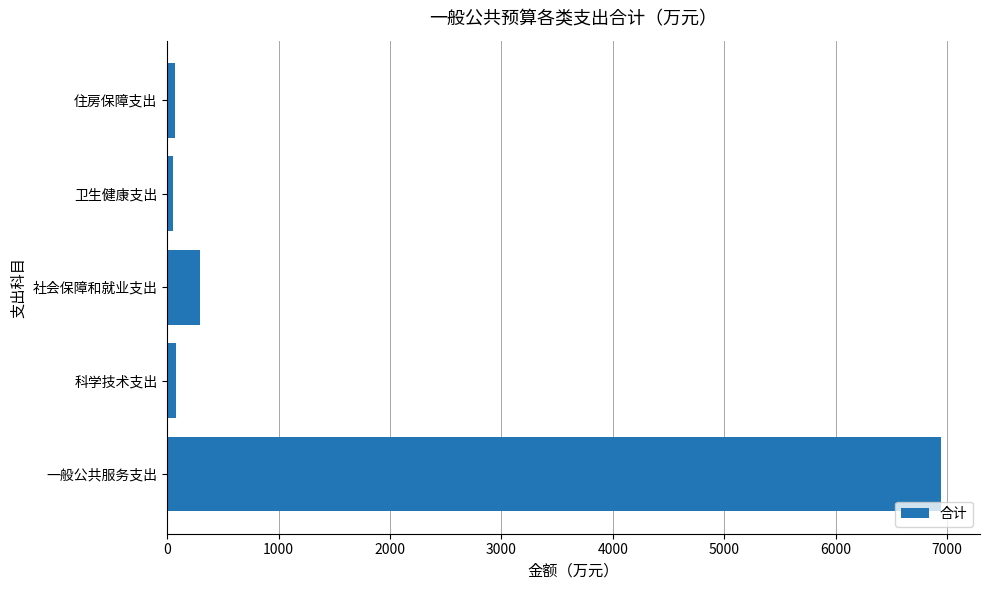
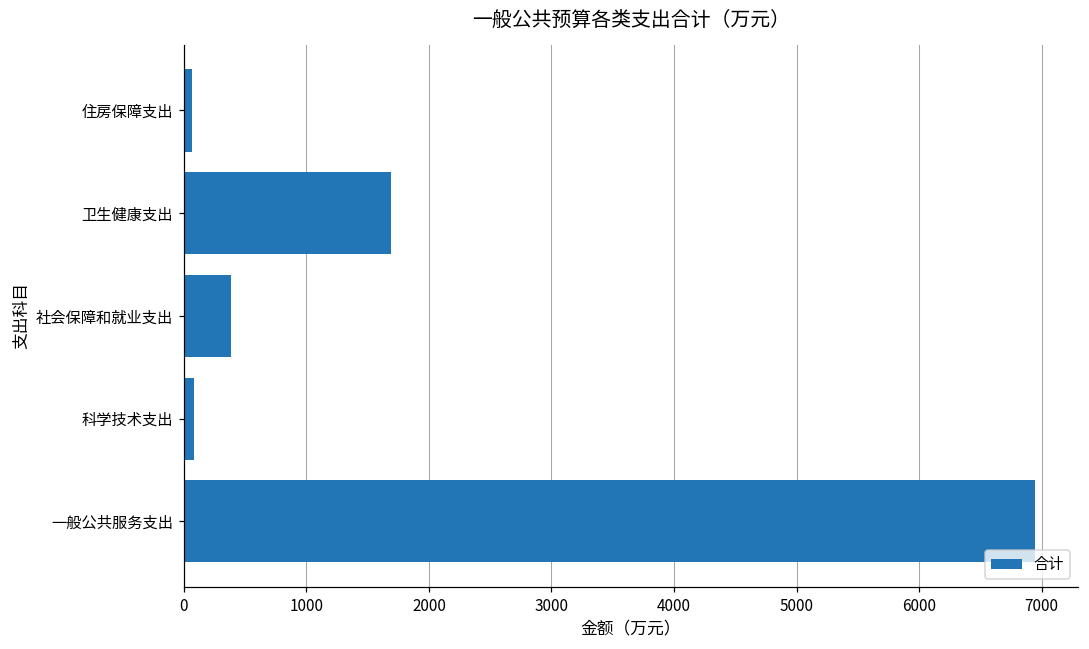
卫生健康支出: 60 -> 1690
社会保障和就业支出: 300 -> 380
